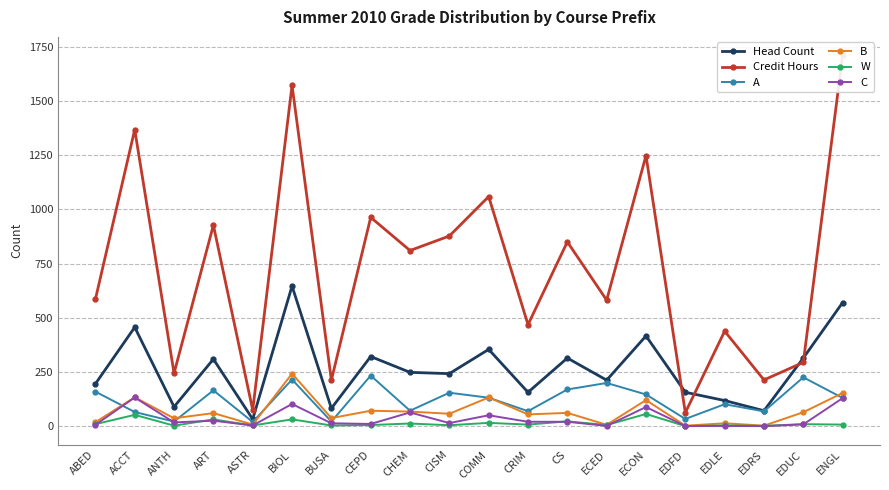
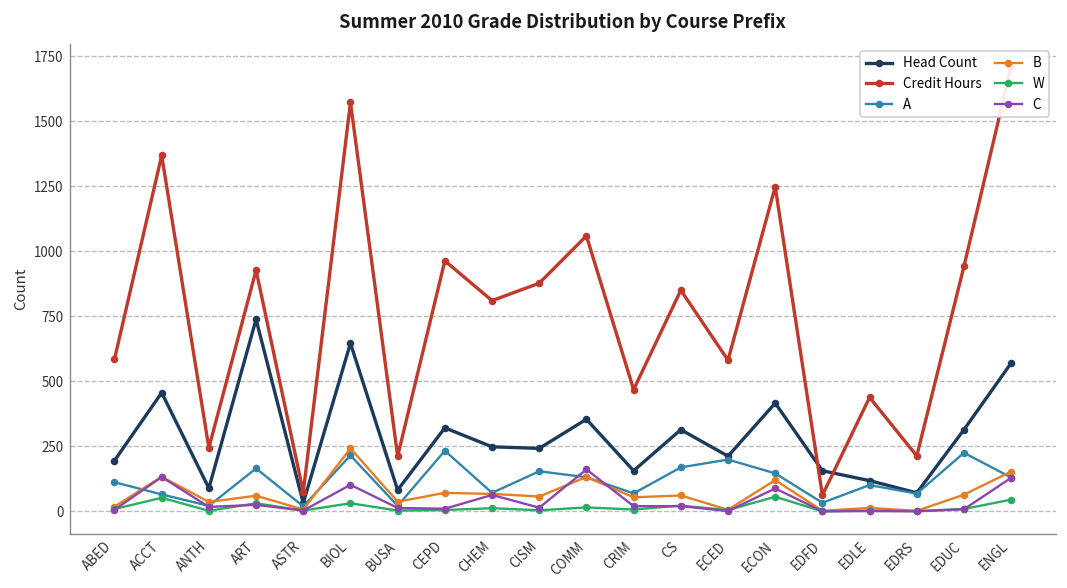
A, ABED: 160 -> 110
Head Count, ART: 310 -> 740
C, COMM: 50 -> 160
Credit Hours, EDUC: 290 -> 940
W, ENGL: 10 -> 50
